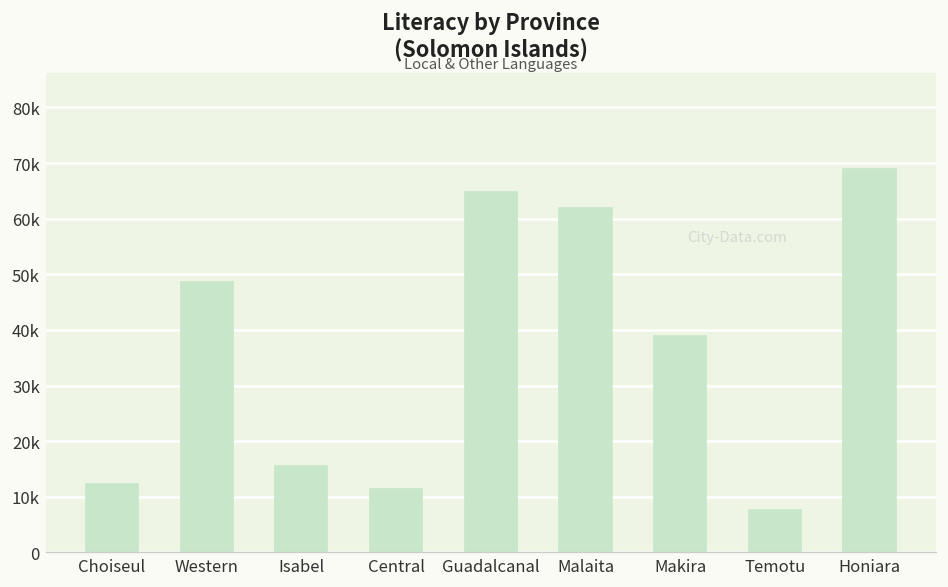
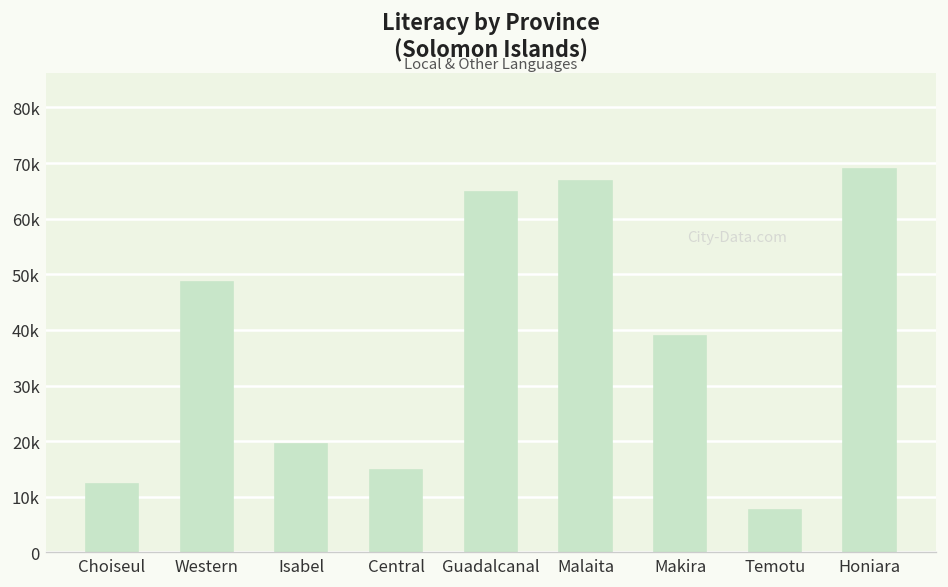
Isabel: 16000 -> 20000
Central: 11000 -> 15000
Malaita: 62000 -> 67000
